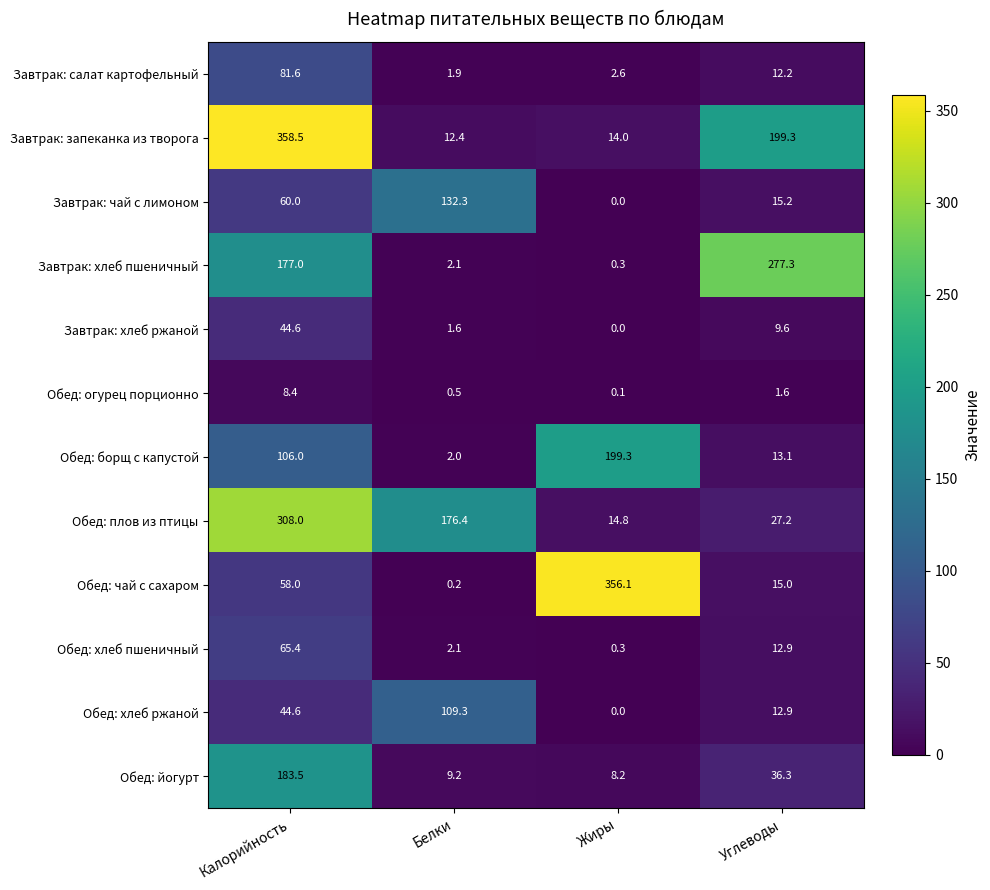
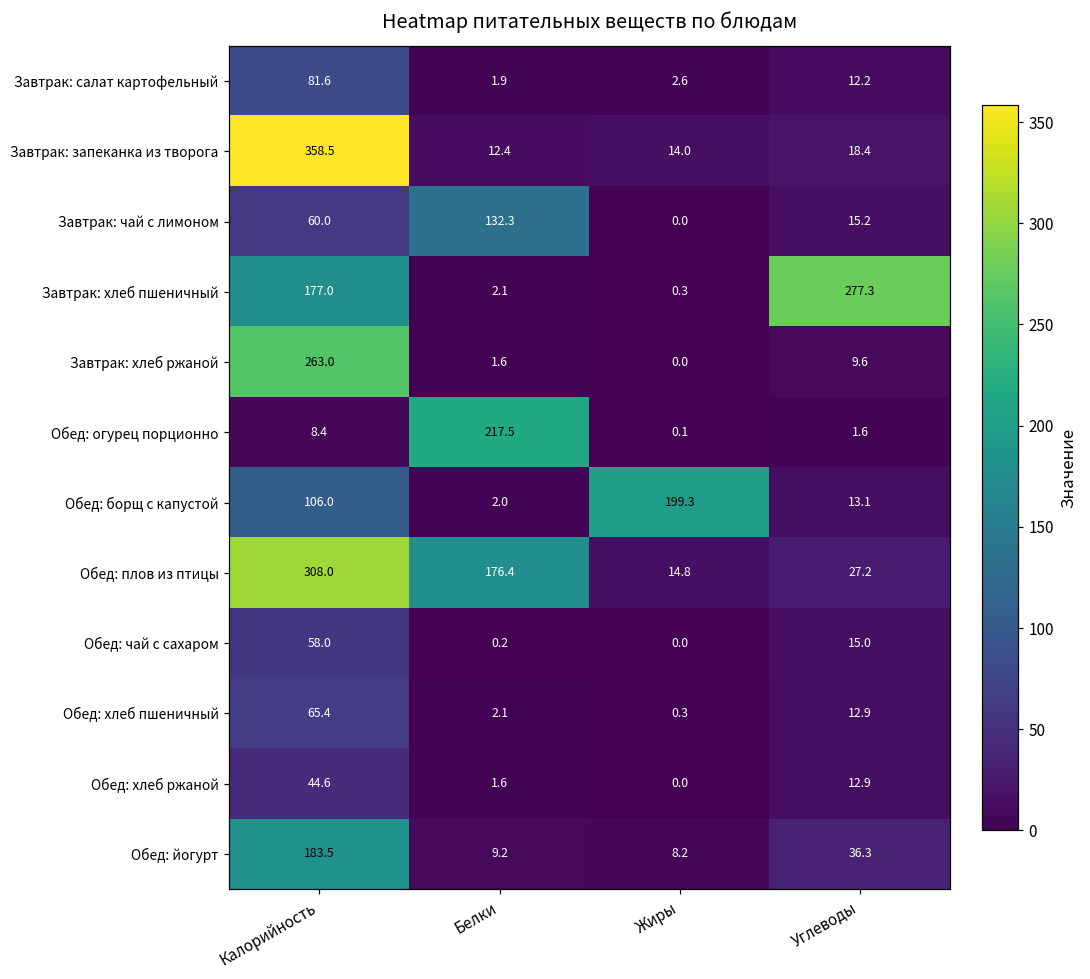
Завтрак: запеканка из творога, Углеводы: 199.3 -> 18.4
Завтрак: хлеб ржаной, Калорийность: 44.6 -> 263.0
Обед: огурец порционно, Белки: 0.5 -> 217.5
Обед: чай с сахаром, Жиры: 356.1 -> 0.0
Обед: хлеб ржаной, Белки: 109.3 -> 1.6
